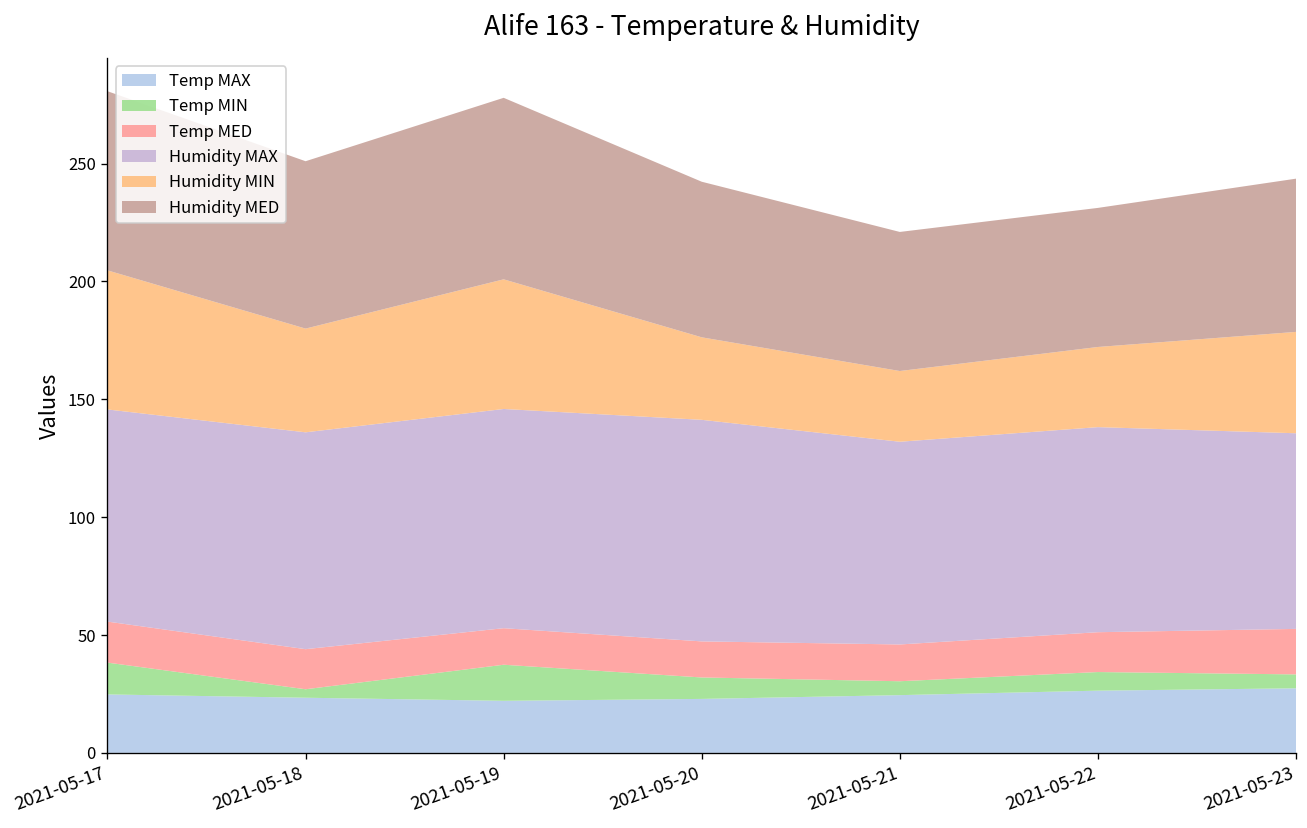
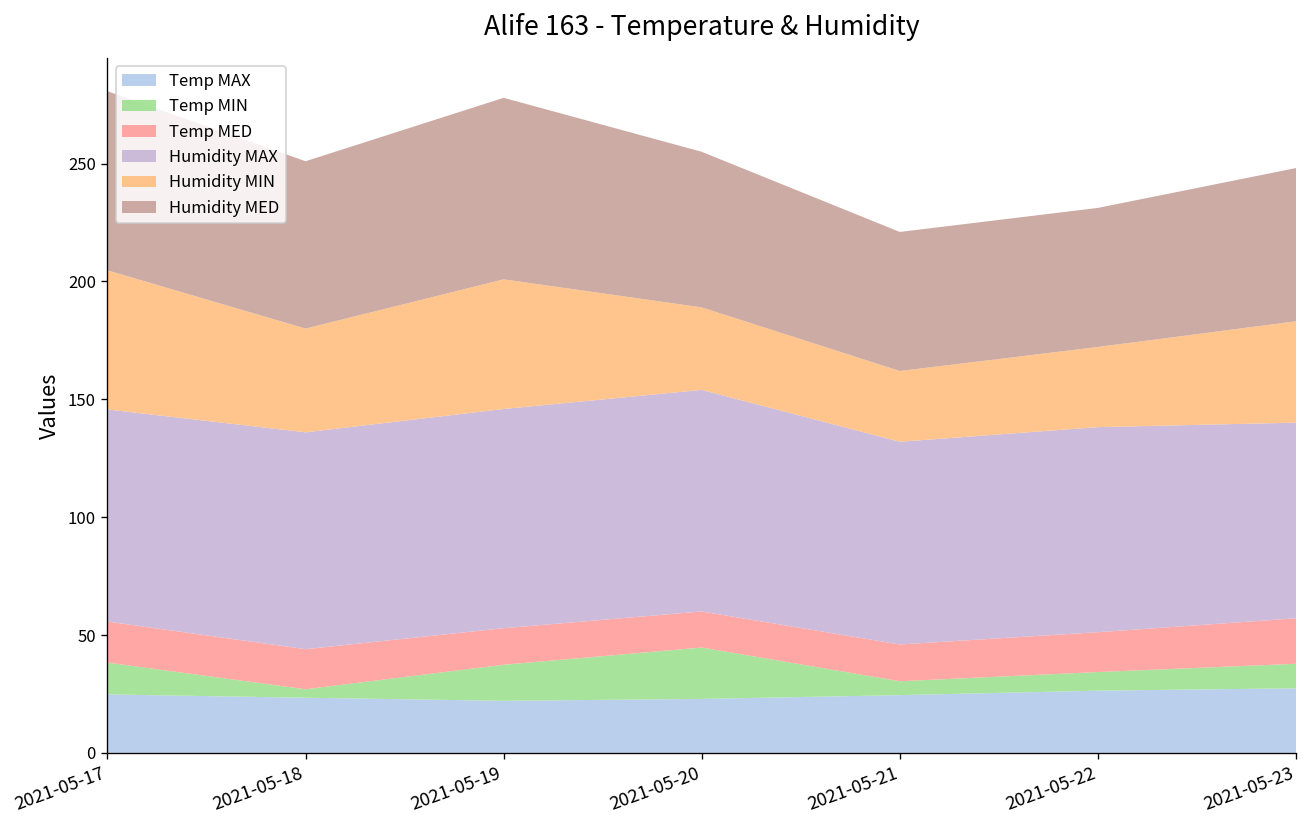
Temp MIN, 2021-05-20: 9 -> 22
Temp MIN, 2021-05-23: 6 -> 10
